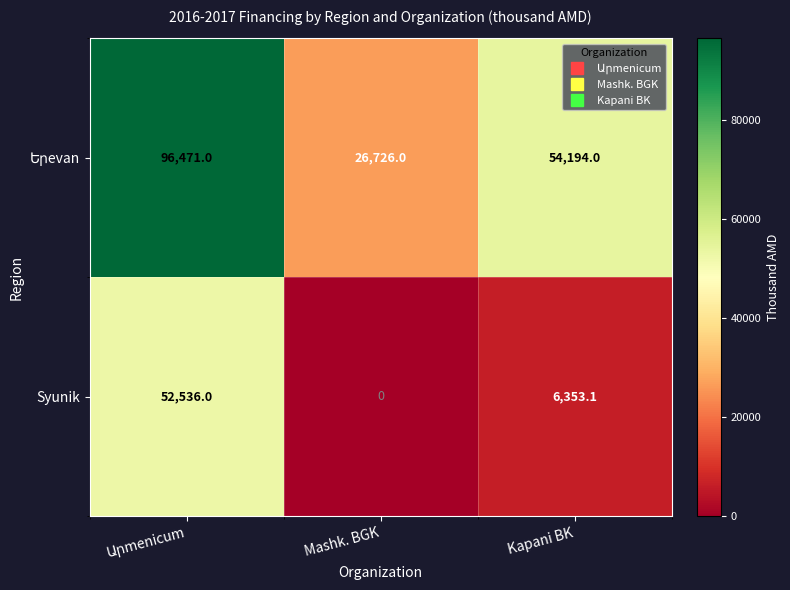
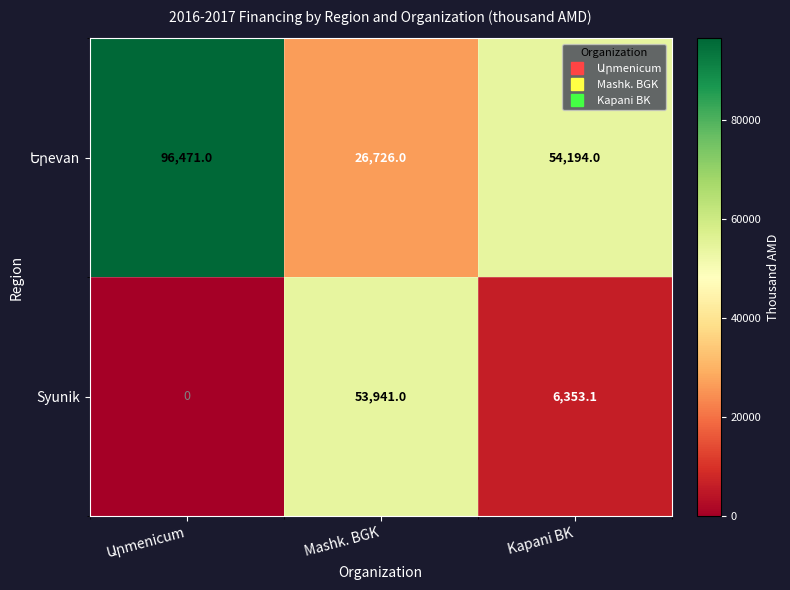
Syunik, Արmenicum: 52,536.0 -> 0
Syunik, Mashk. BGK: 0 -> 53,941.0
